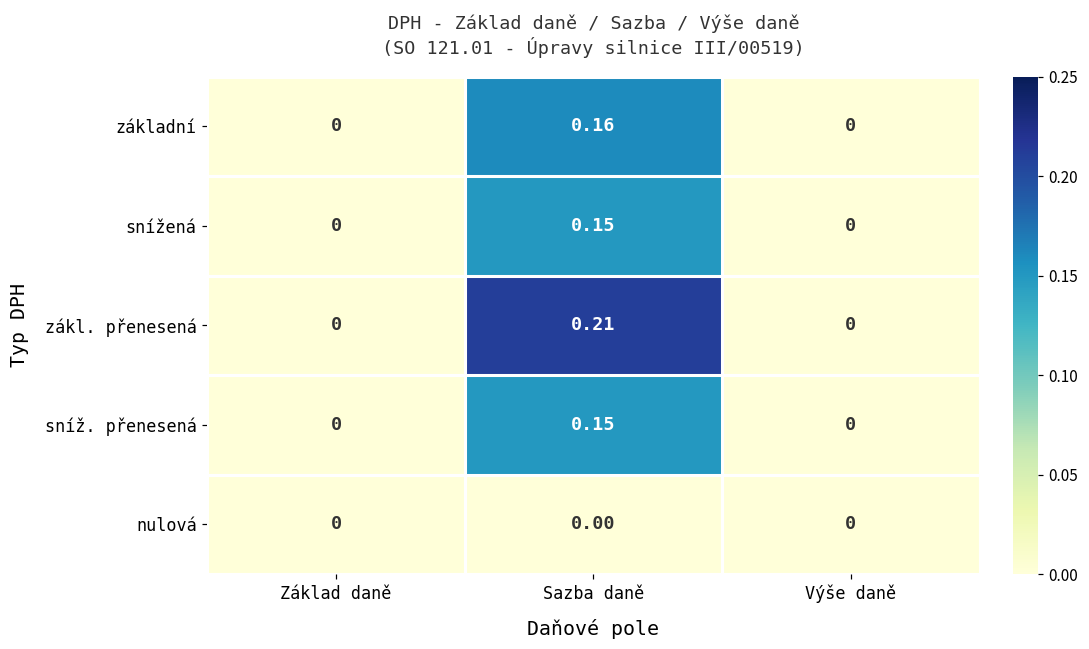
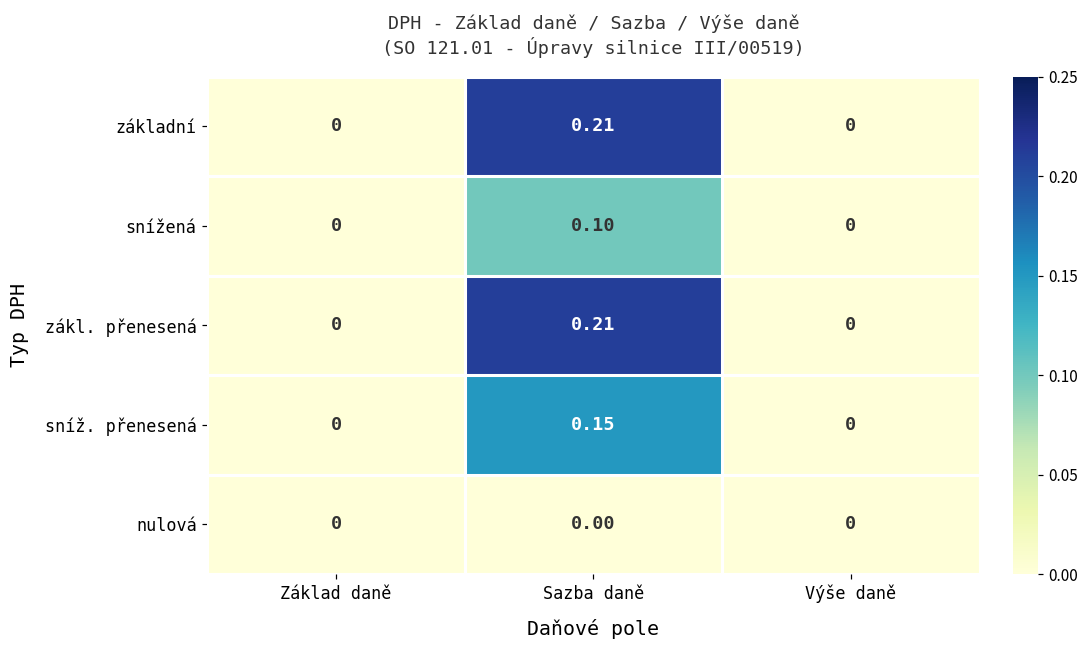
základní, Sazba daně: 0.16 -> 0.21
snížená, Sazba daně: 0.15 -> 0.10
